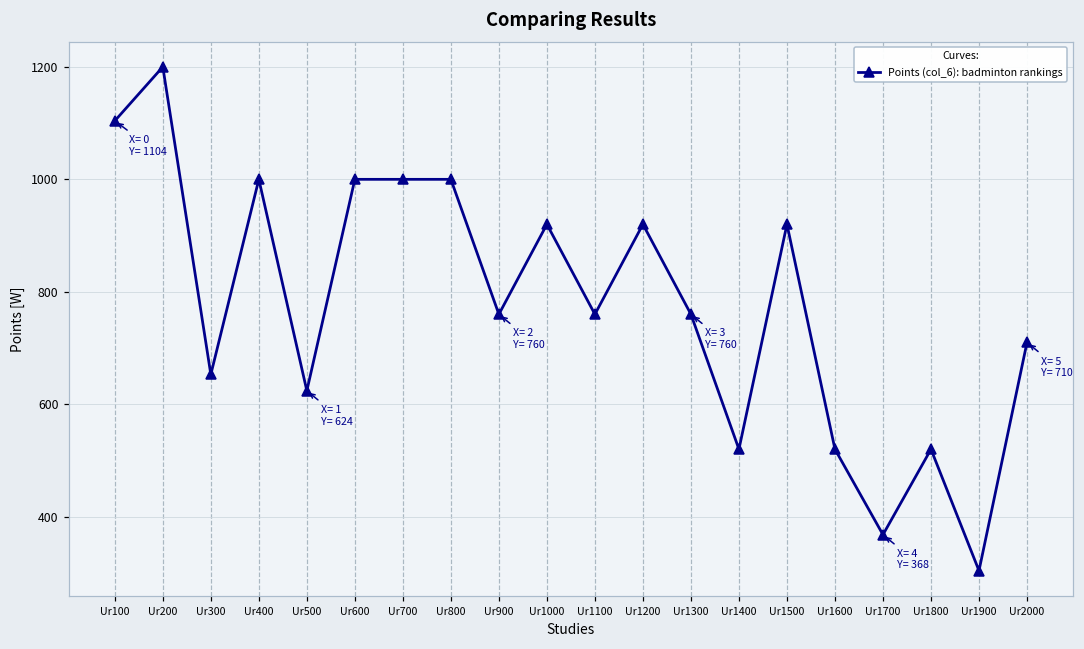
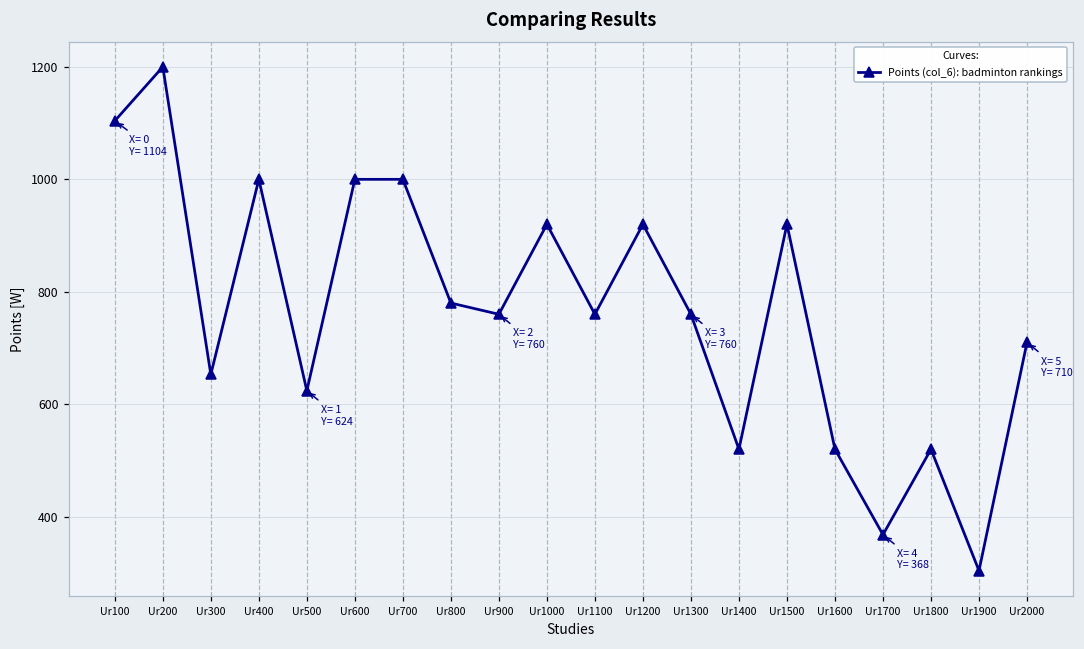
Ur800: 1000 -> 780
